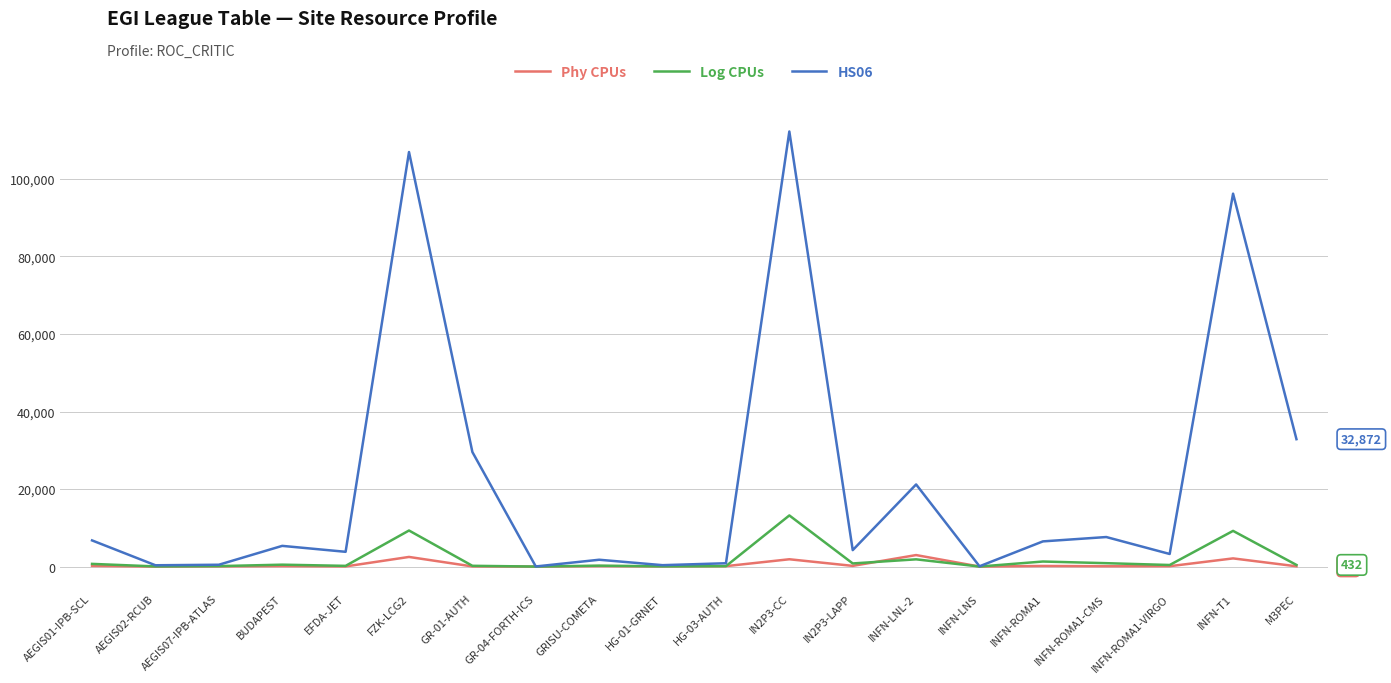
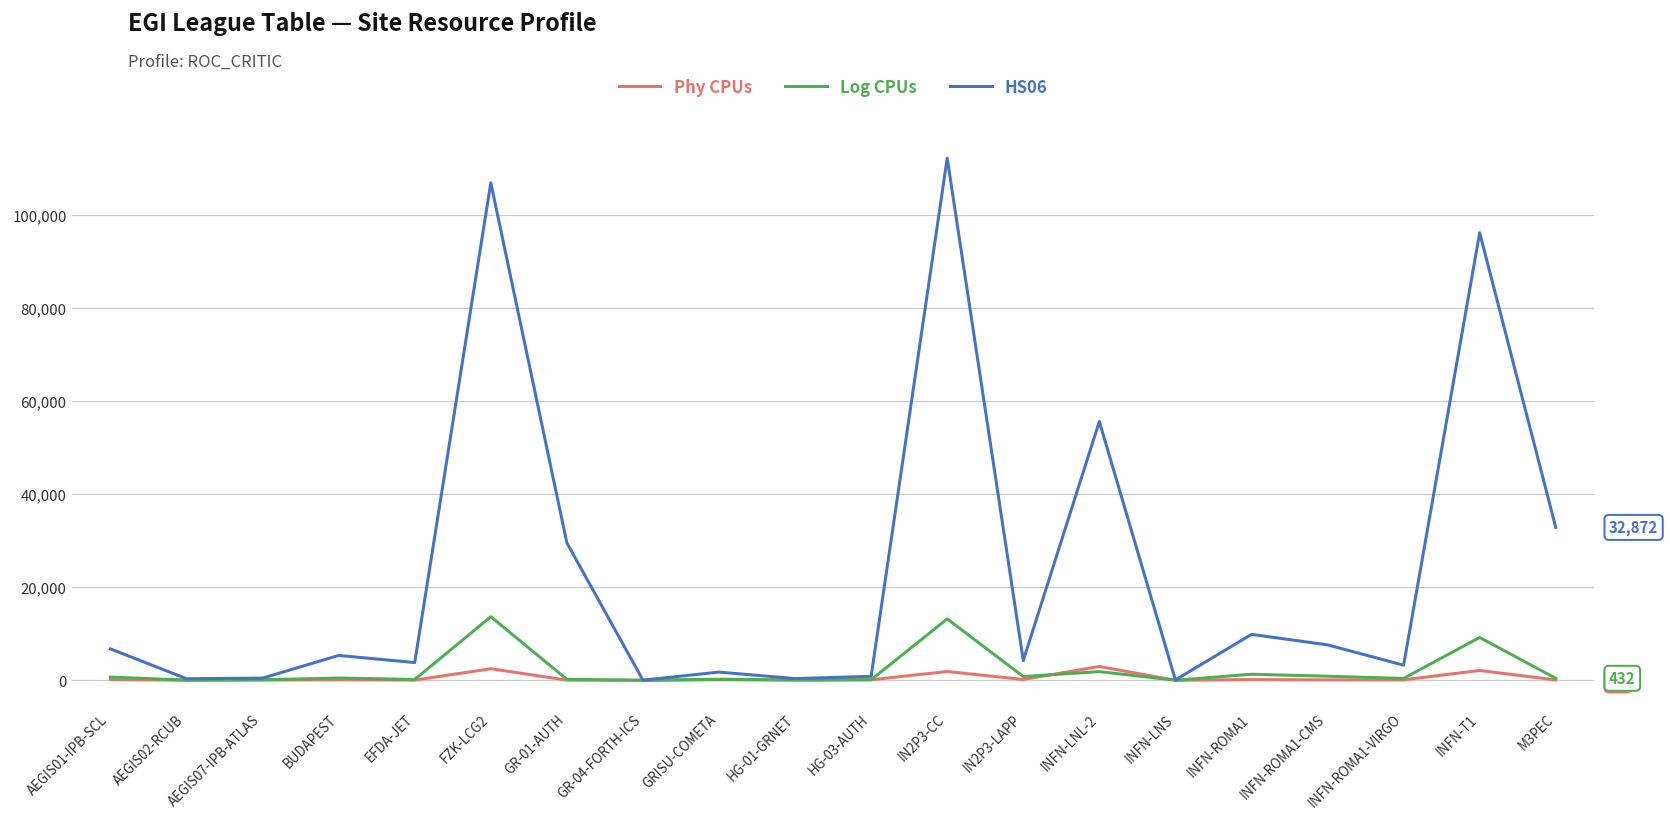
Log CPUs, FZK-LCG2: 9,000 -> 14,000
HS06, INFN-LNL-2: 21,000 -> 56,000
HS06, INFN-ROMA1: 7,000 -> 10,000
